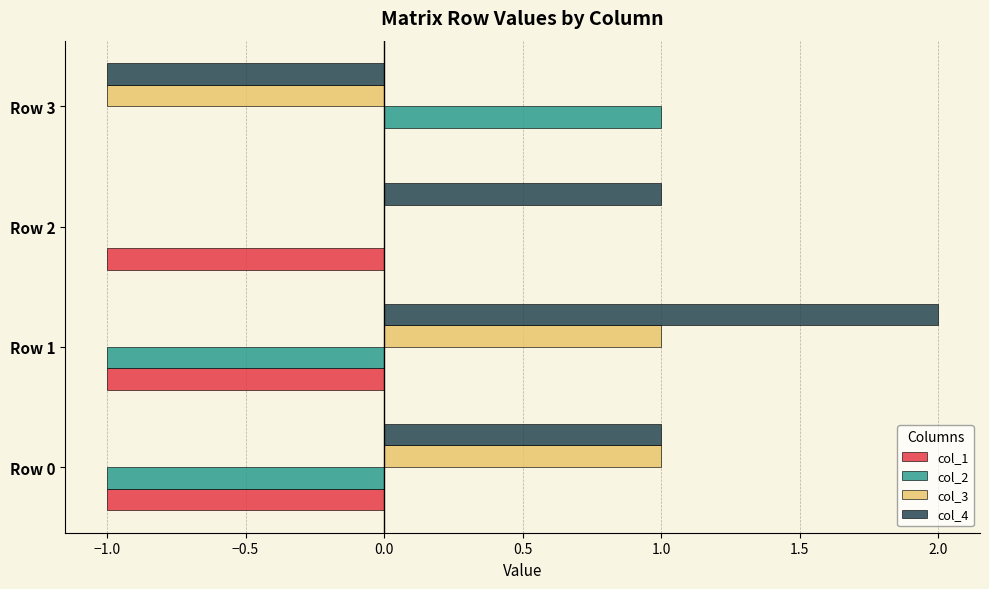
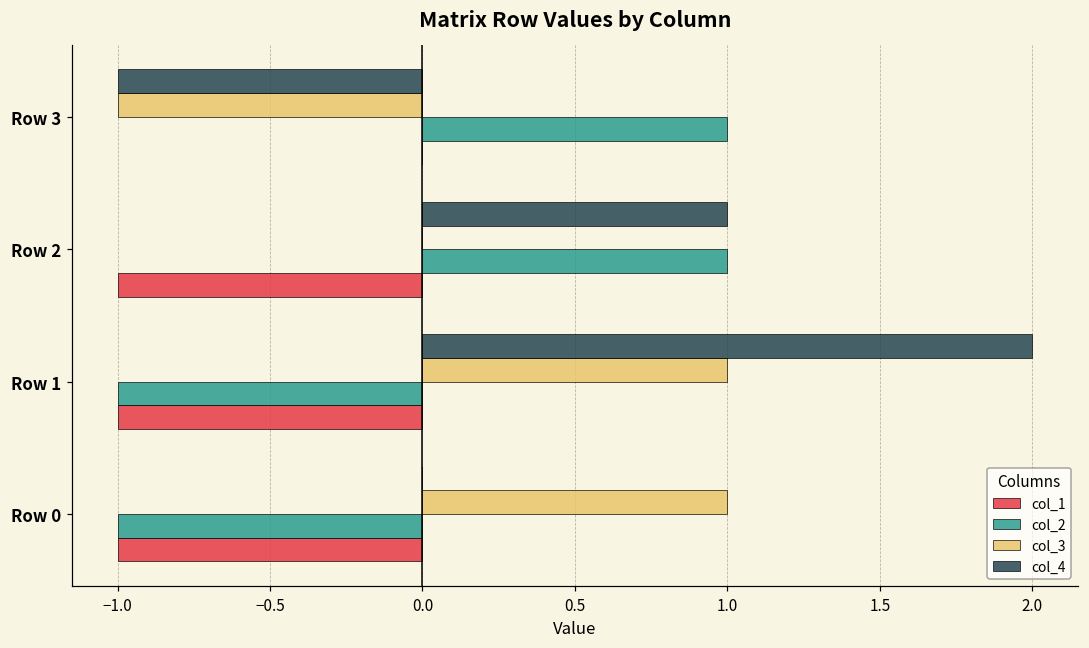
col_2, Row 2: 0 -> 1
col_4, Row 0: 1 -> 0
